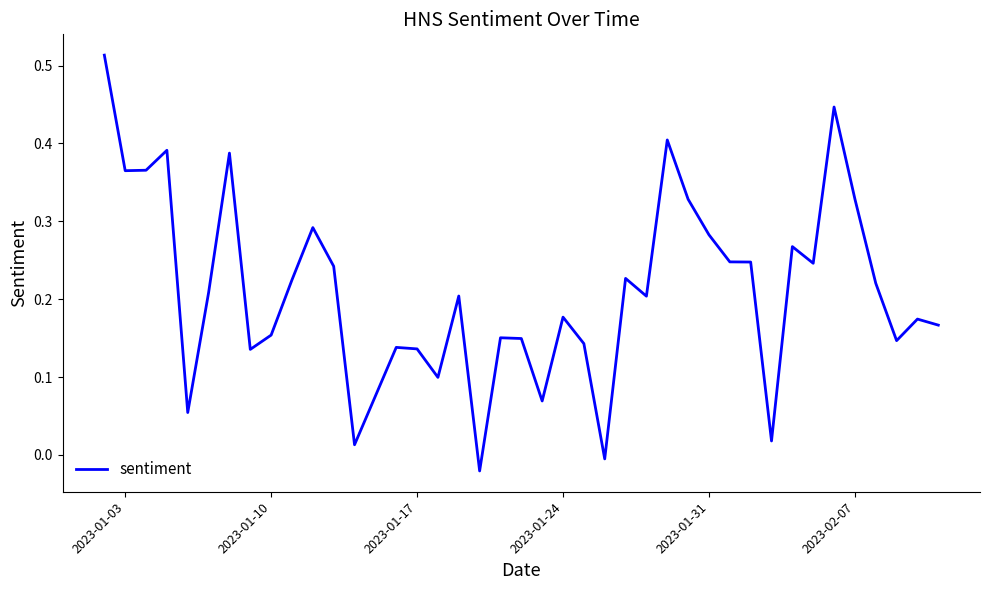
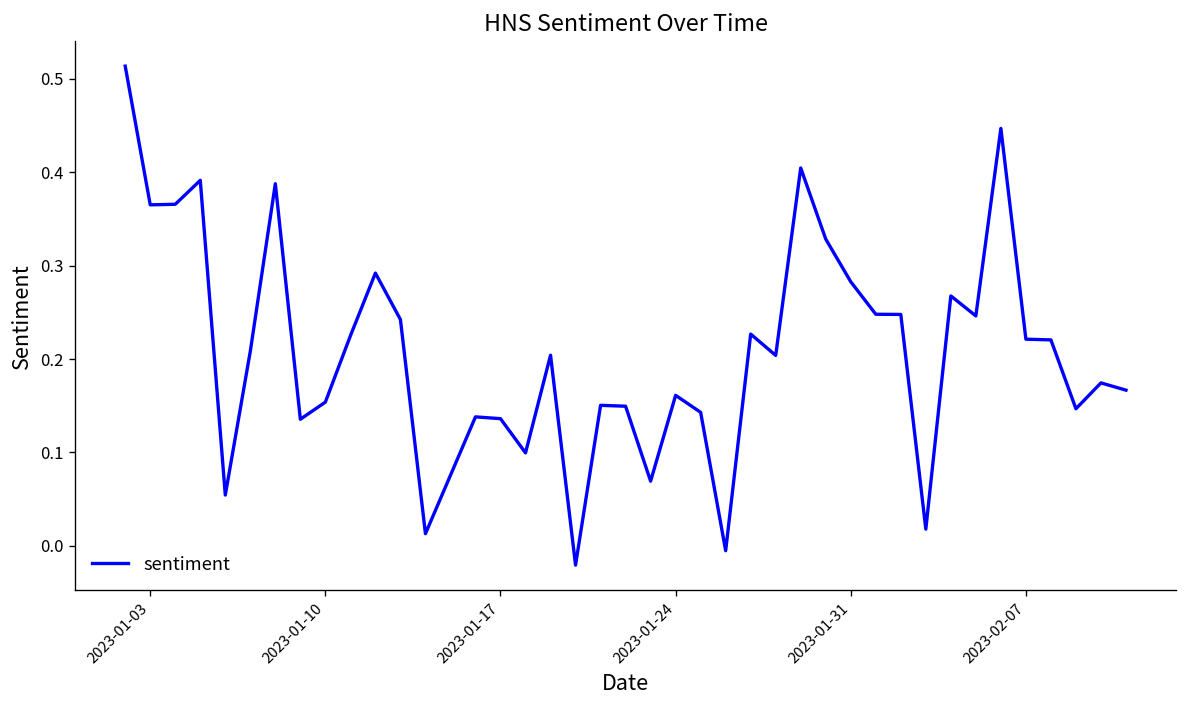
2023-01-24: 0.18 -> 0.16
2023-02-07: 0.33 -> 0.22
